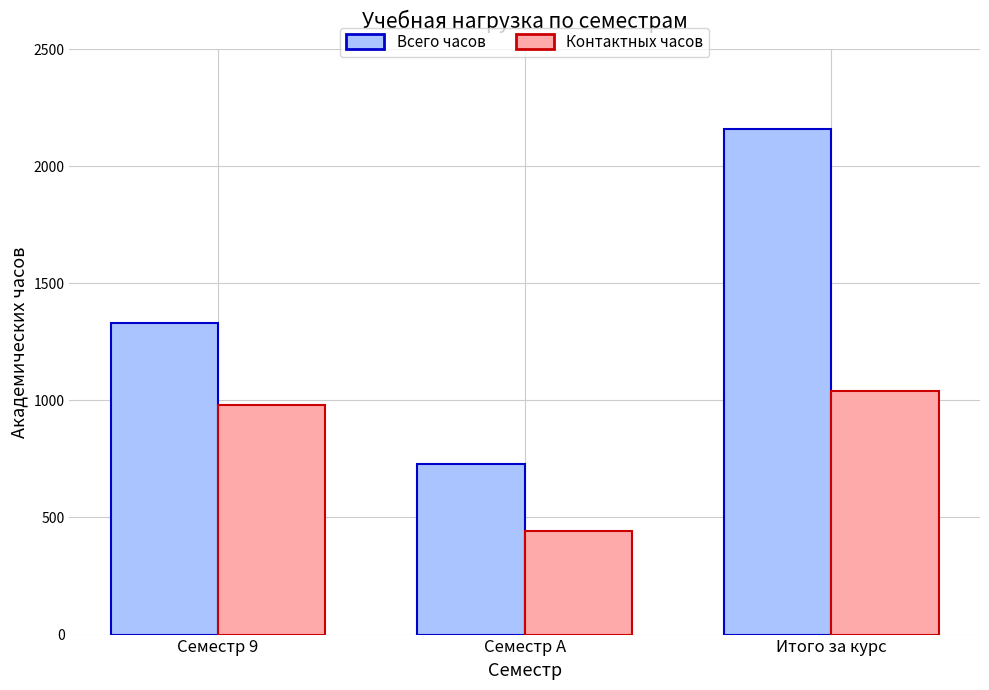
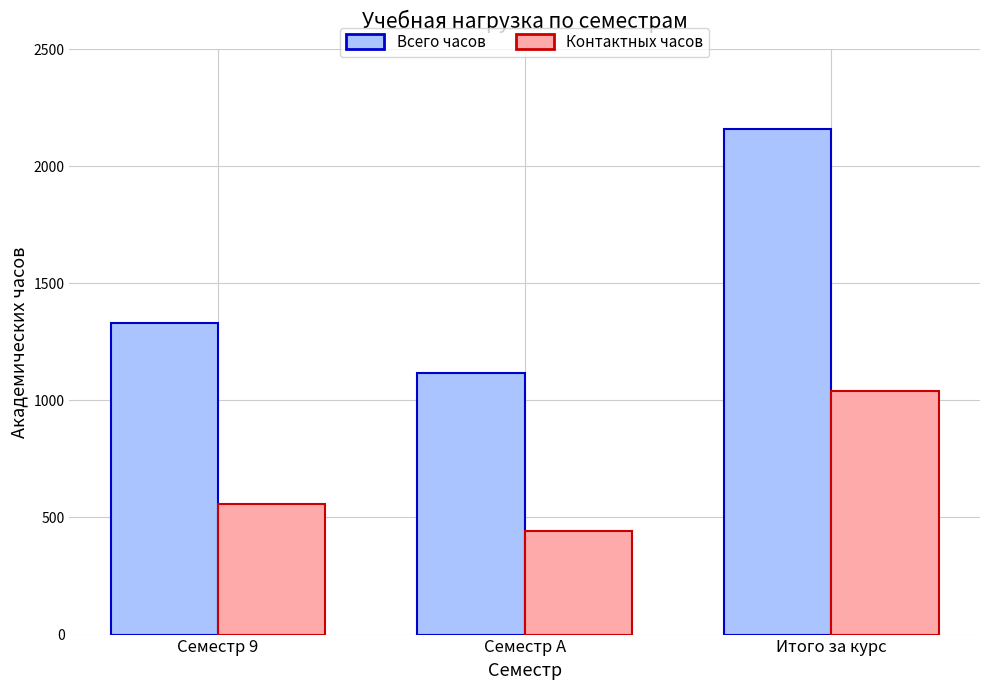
Контактных часов, Семестр 9: 980 -> 560
Всего часов, Семестр A: 730 -> 1120
